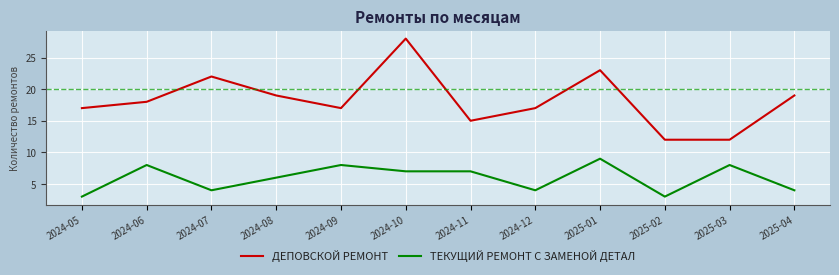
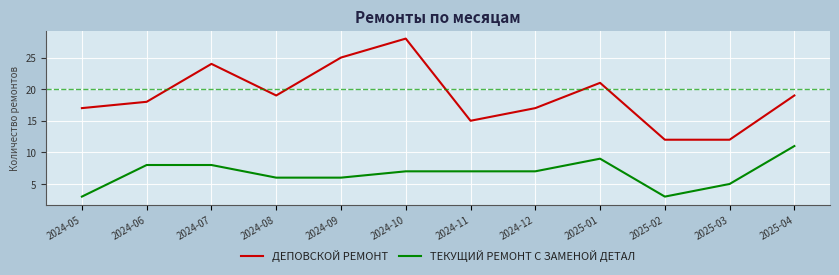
ДЕПОВСКОЙ РЕМОНТ, 2024-07: 22 -> 24
ТЕКУЩИЙ РЕМОНТ С ЗАМЕНОЙ ДЕТАЛ, 2024-07: 4 -> 8
ДЕПОВСКОЙ РЕМОНТ, 2024-09: 17 -> 25
ТЕКУЩИЙ РЕМОНТ С ЗАМЕНОЙ ДЕТАЛ, 2024-09: 8 -> 6
ТЕКУЩИЙ РЕМОНТ С ЗАМЕНОЙ ДЕТАЛ, 2024-12: 4 -> 7
ДЕПОВСКОЙ РЕМОНТ, 2025-01: 23 -> 21
ТЕКУЩИЙ РЕМОНТ С ЗАМЕНОЙ ДЕТАЛ, 2025-03: 8 -> 5
ТЕКУЩИЙ РЕМОНТ С ЗАМЕНОЙ ДЕТАЛ, 2025-04: 4 -> 11
